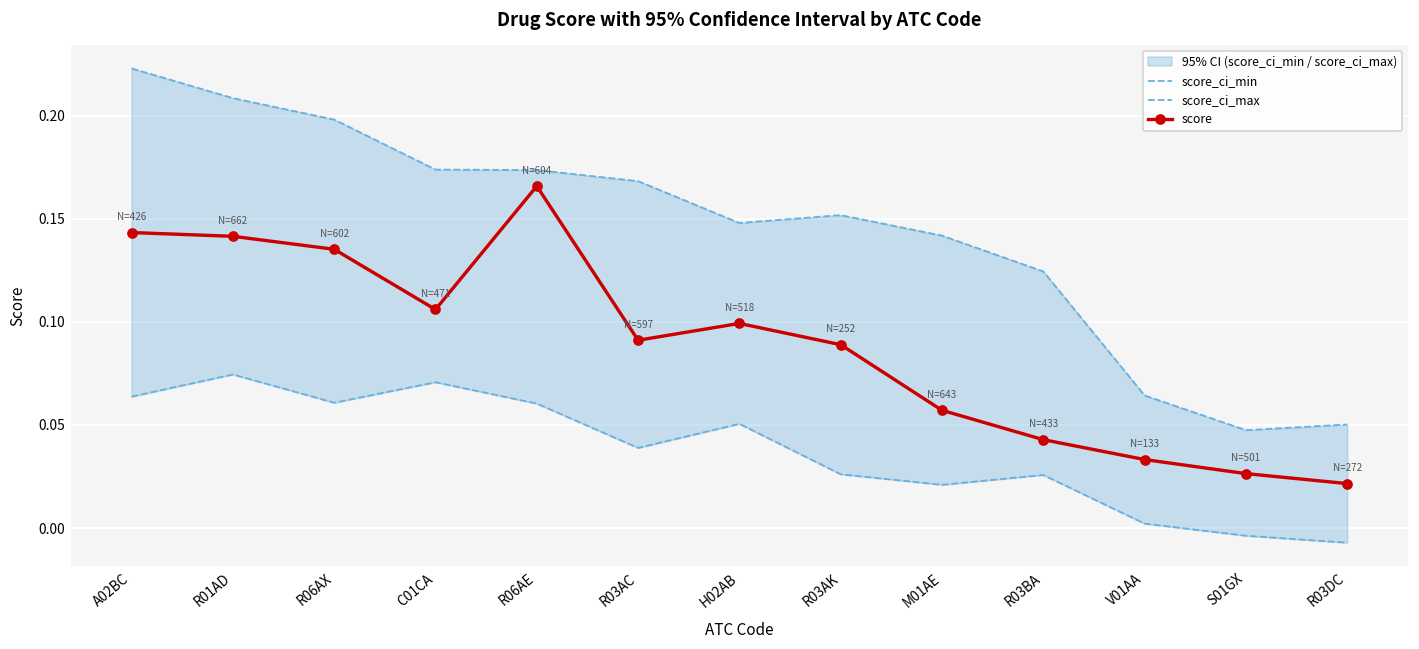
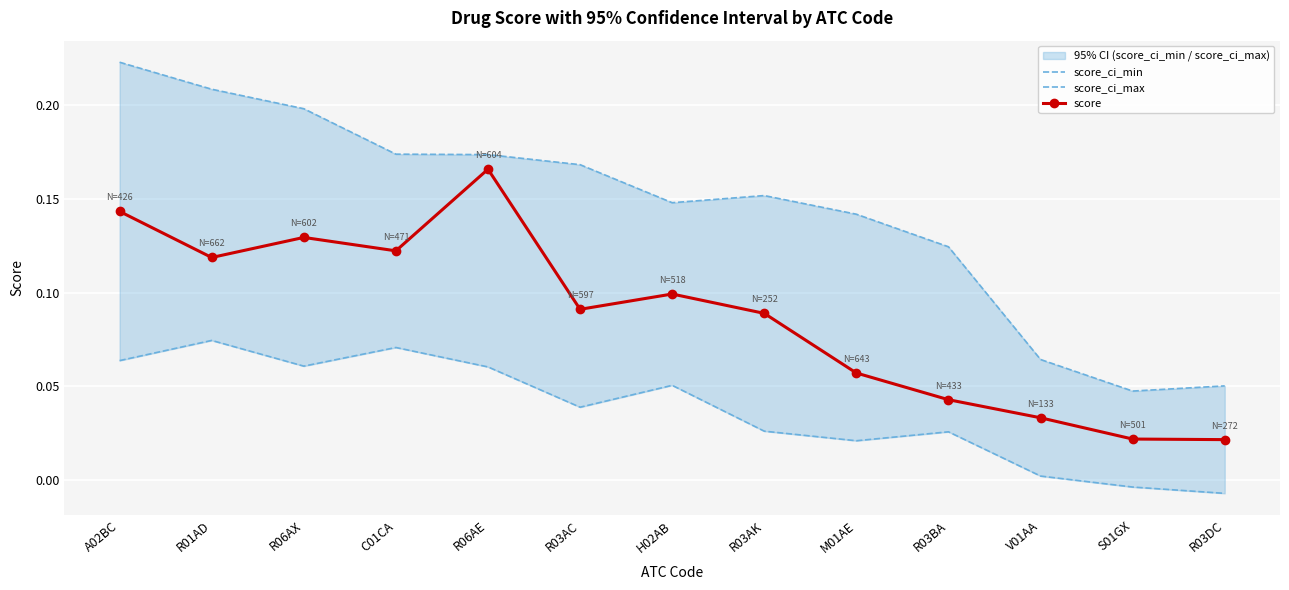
score, R01AD: 0.142 -> 0.119
score, R06AX: 0.135 -> 0.129
score, C01CA: 0.106 -> 0.122
score, S01GX: 0.026 -> 0.022
